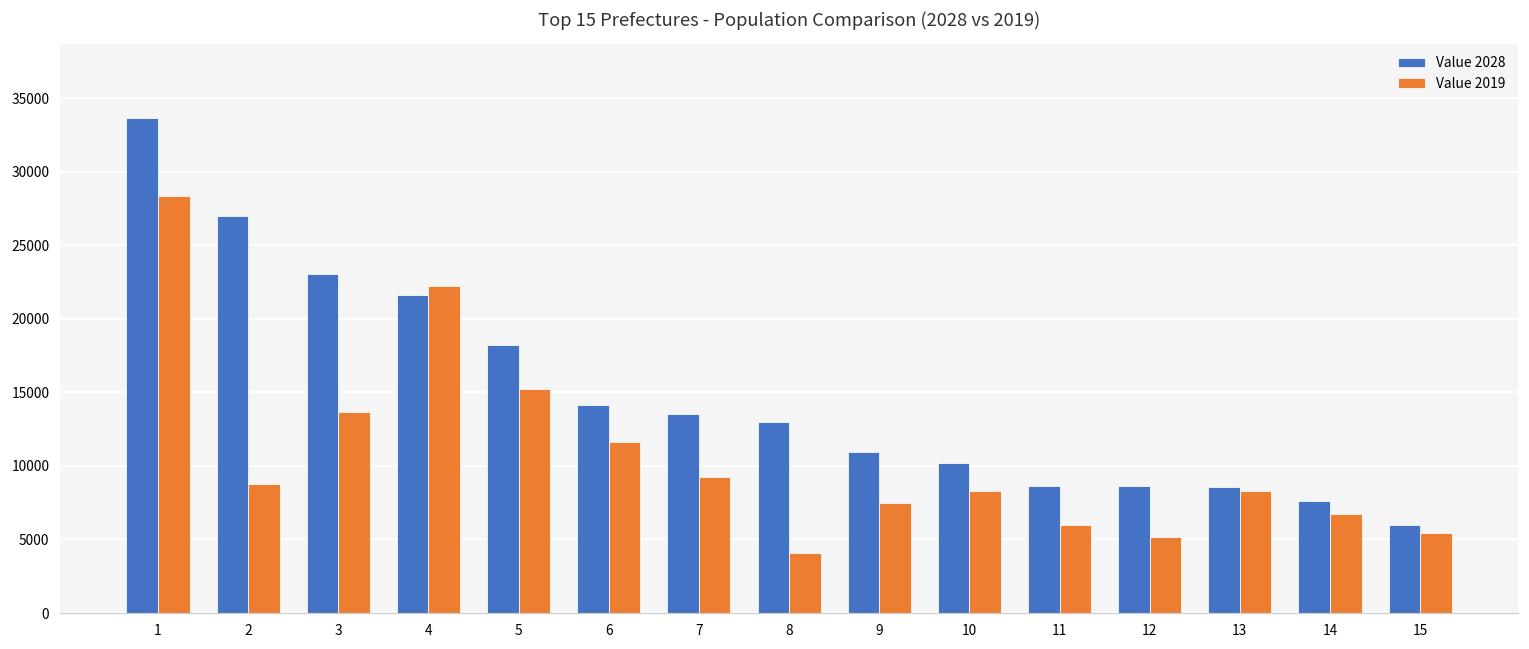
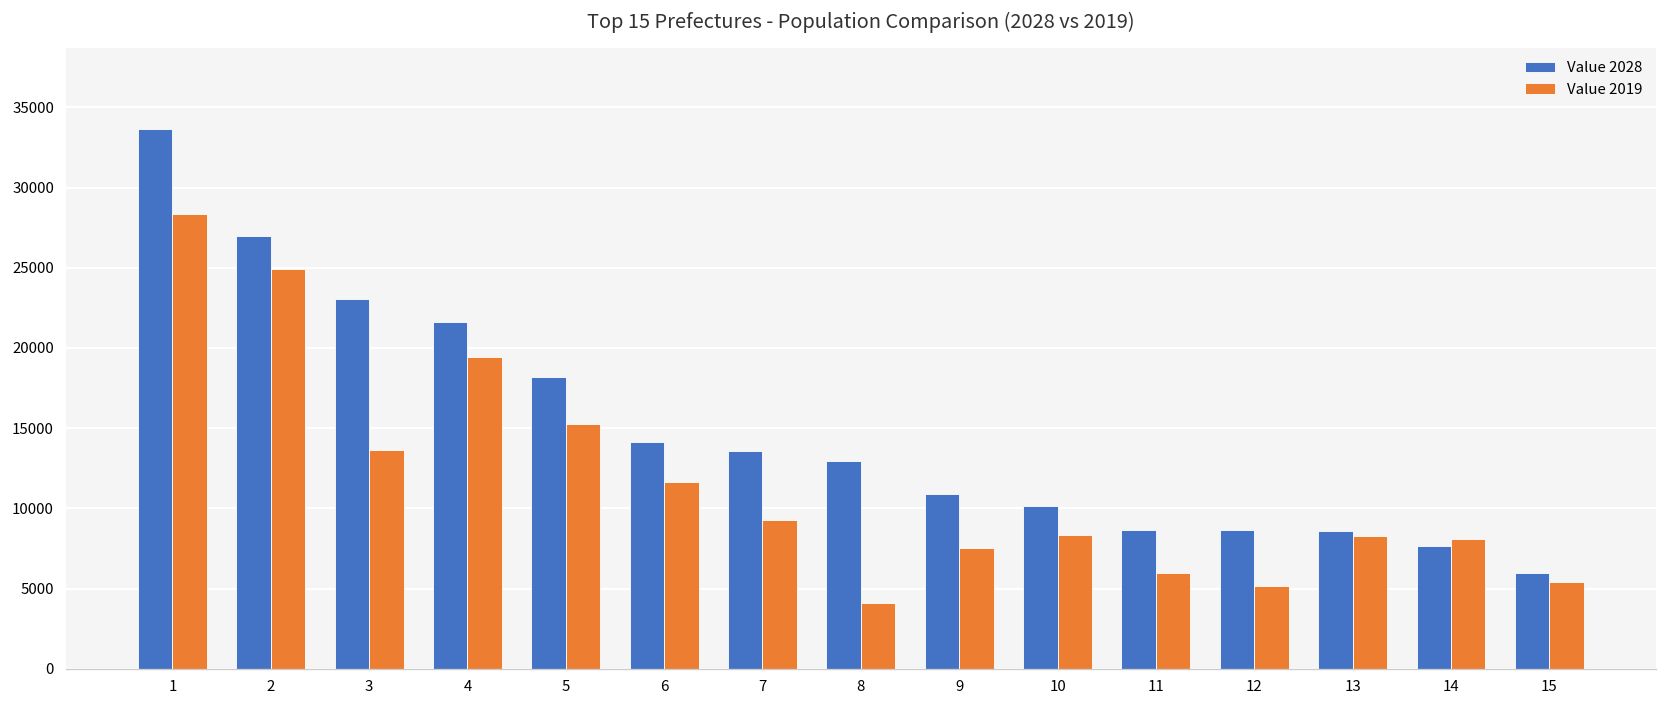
Value 2019, 2: 8700 -> 24900
Value 2019, 4: 22200 -> 19500
Value 2019, 14: 6700 -> 8100
